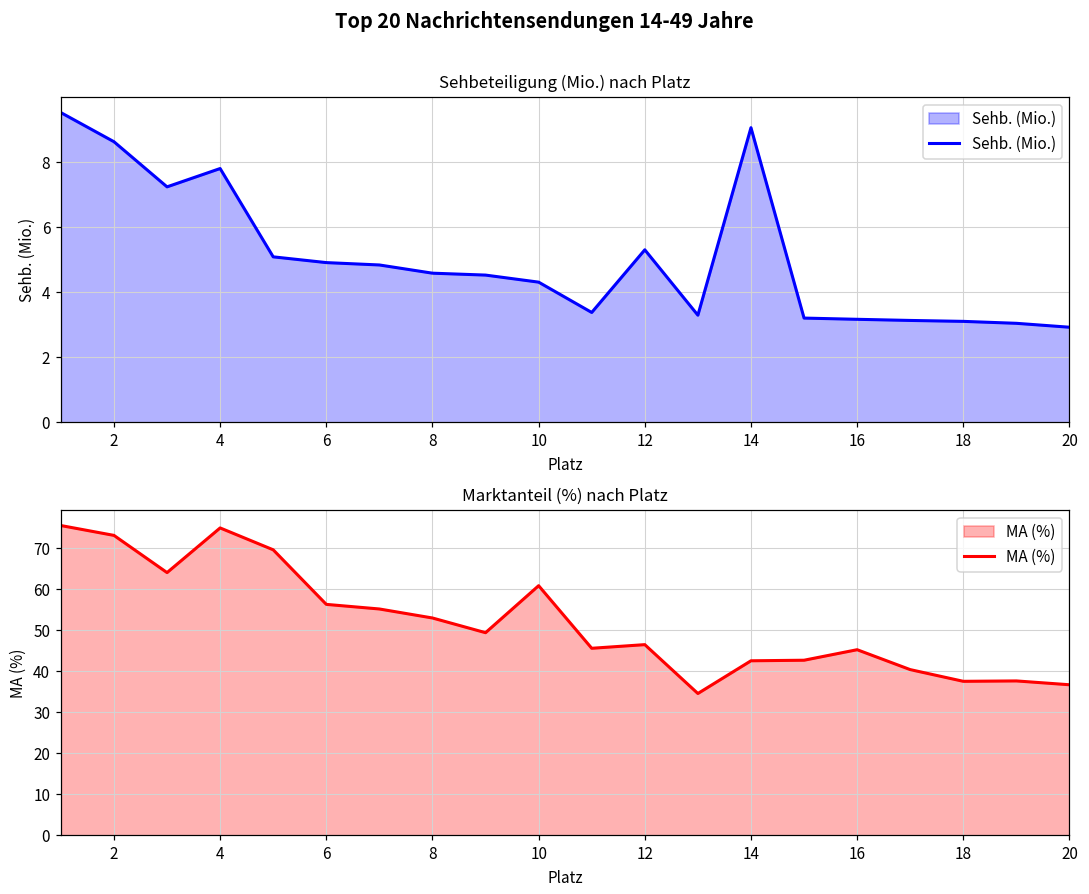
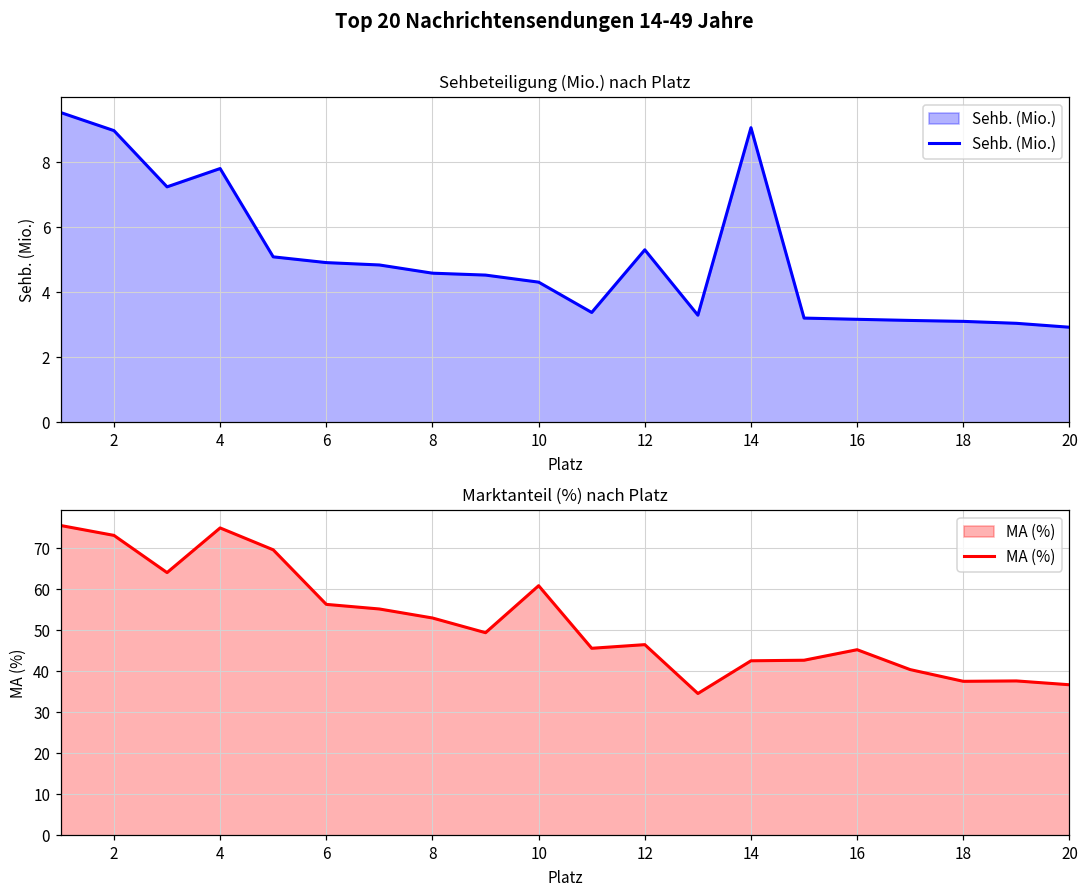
Sehbeteiligung (Mio.) nach Platz, 2: 8.6 -> 9.0
